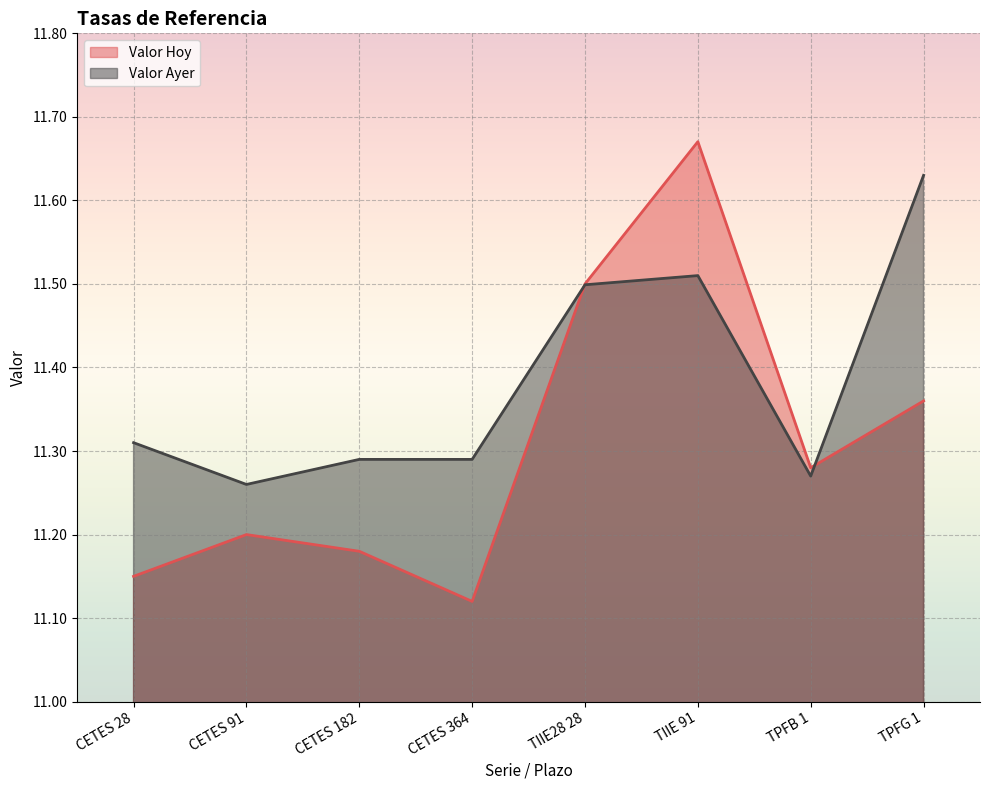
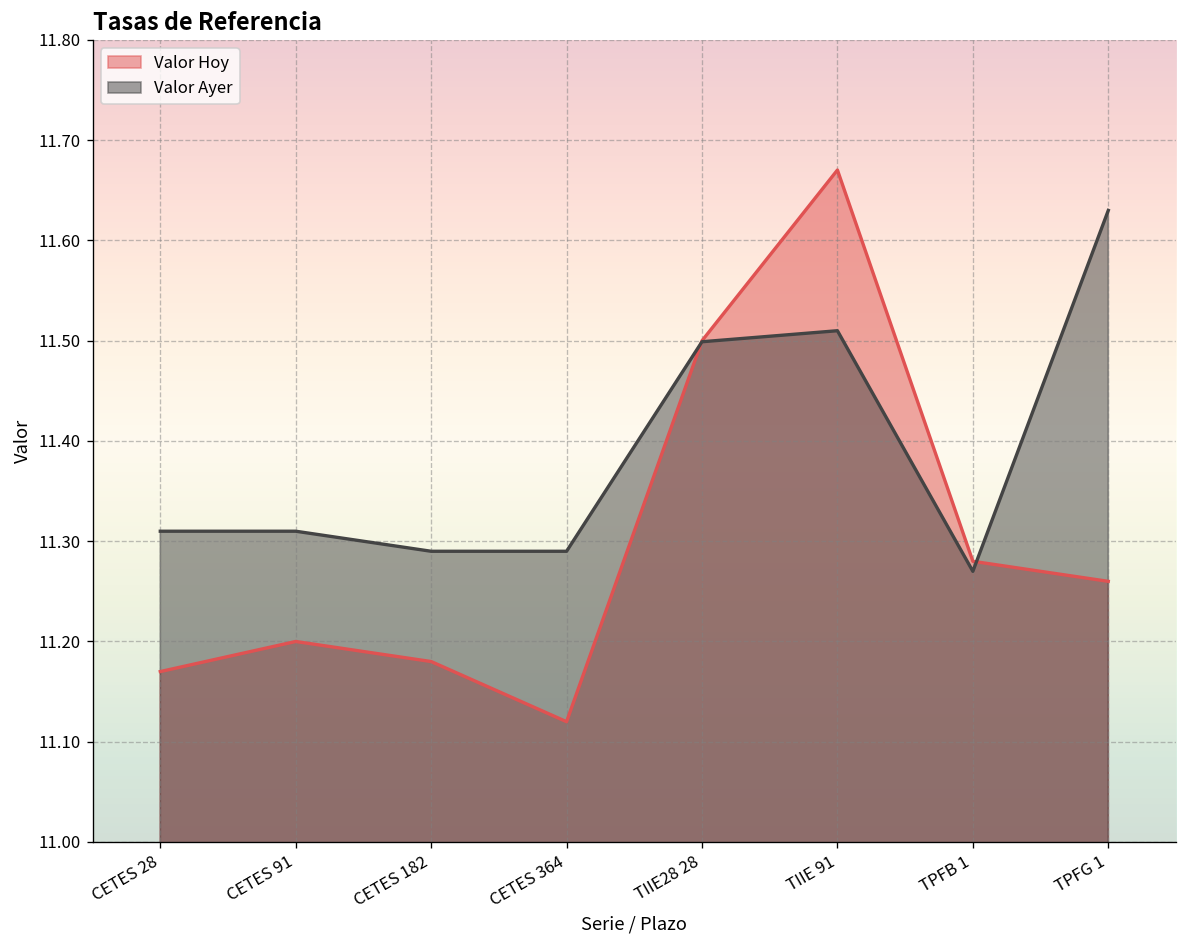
Valor Hoy, CETES 28: 11.15 -> 11.17
Valor Ayer, CETES 91: 11.26 -> 11.31
Valor Hoy, TPFG 1: 11.36 -> 11.26
